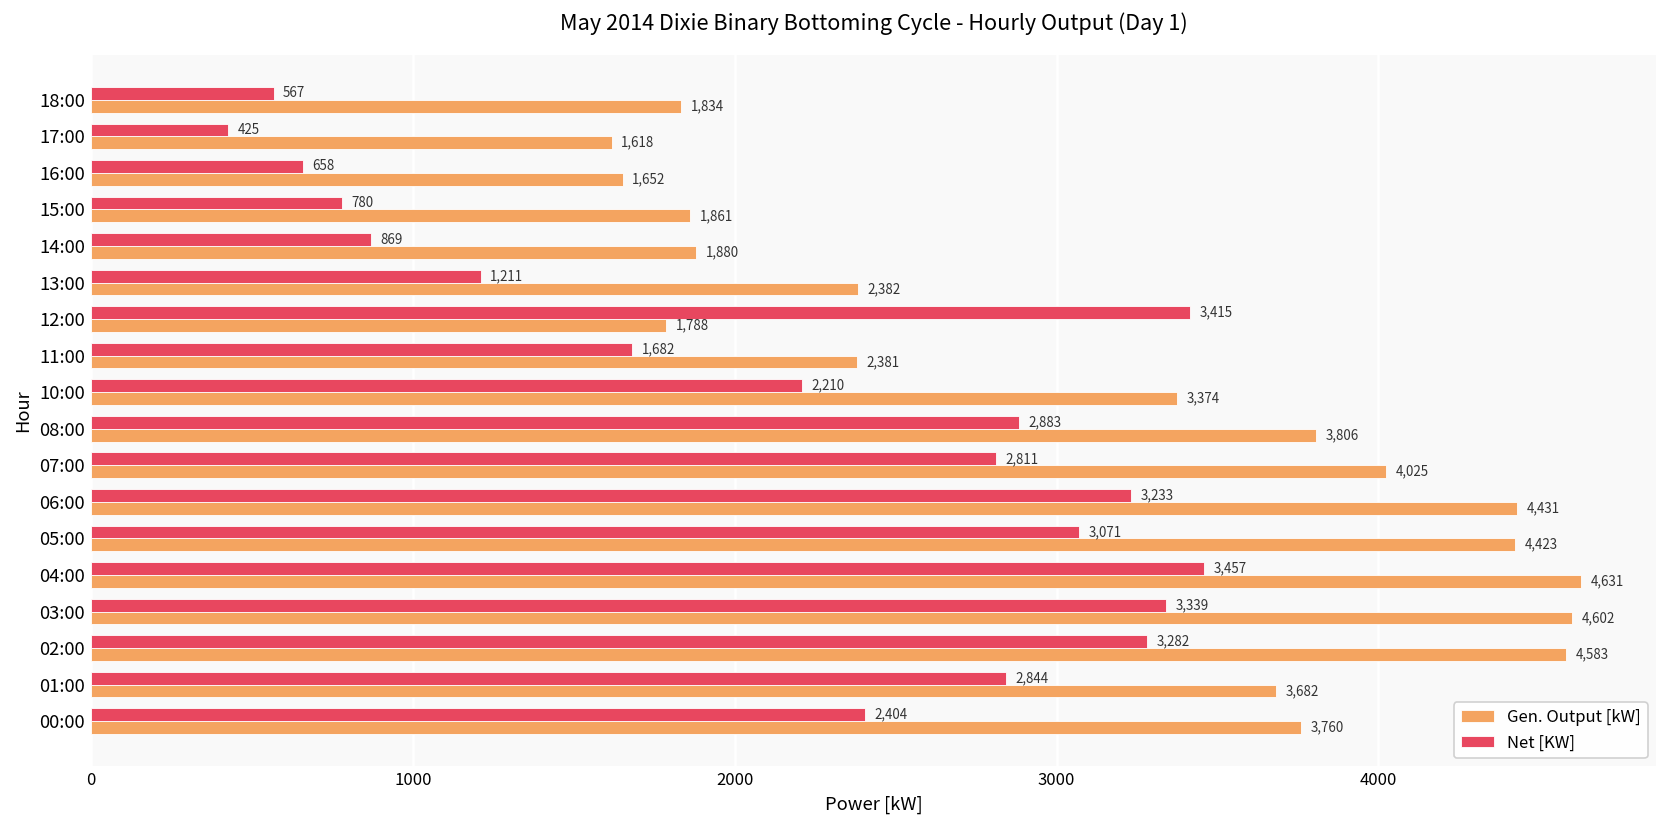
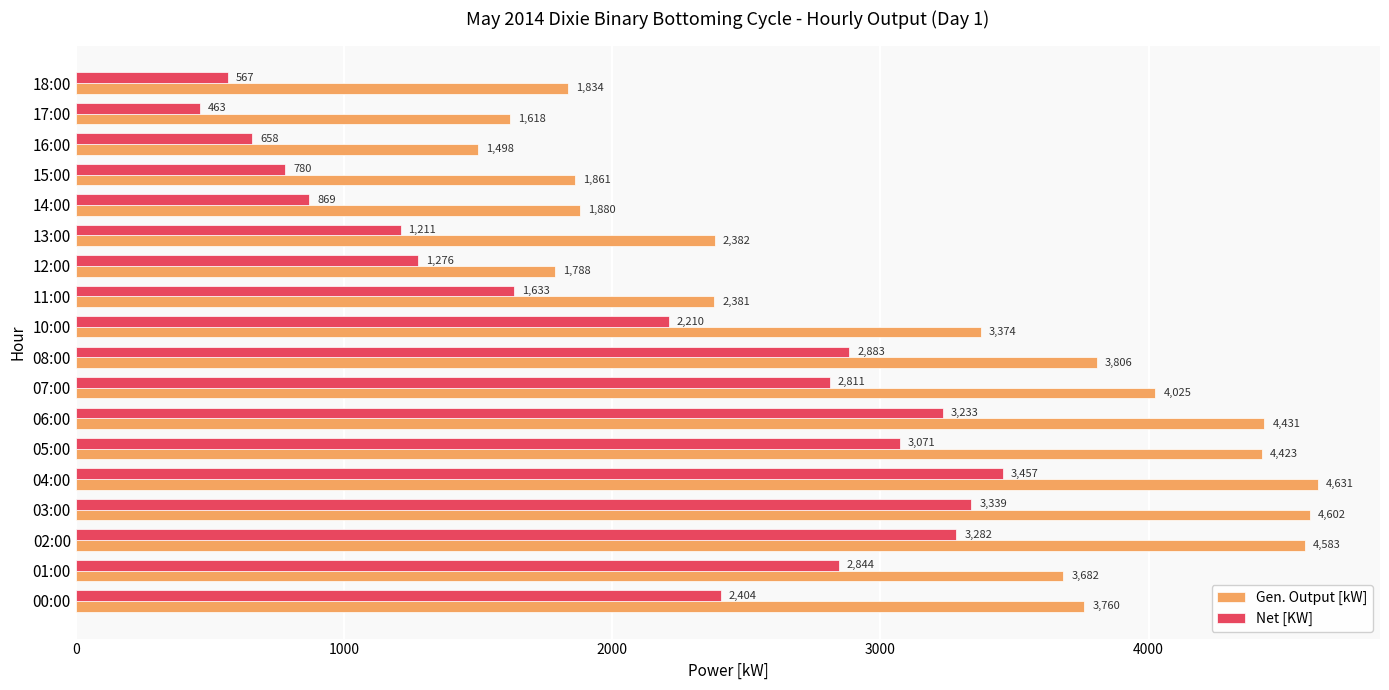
Net [KW], 17:00: 425 -> 463
Gen. Output [kW], 16:00: 1,652 -> 1,498
Net [KW], 12:00: 3,415 -> 1,276
Net [KW], 11:00: 1,682 -> 1,633
